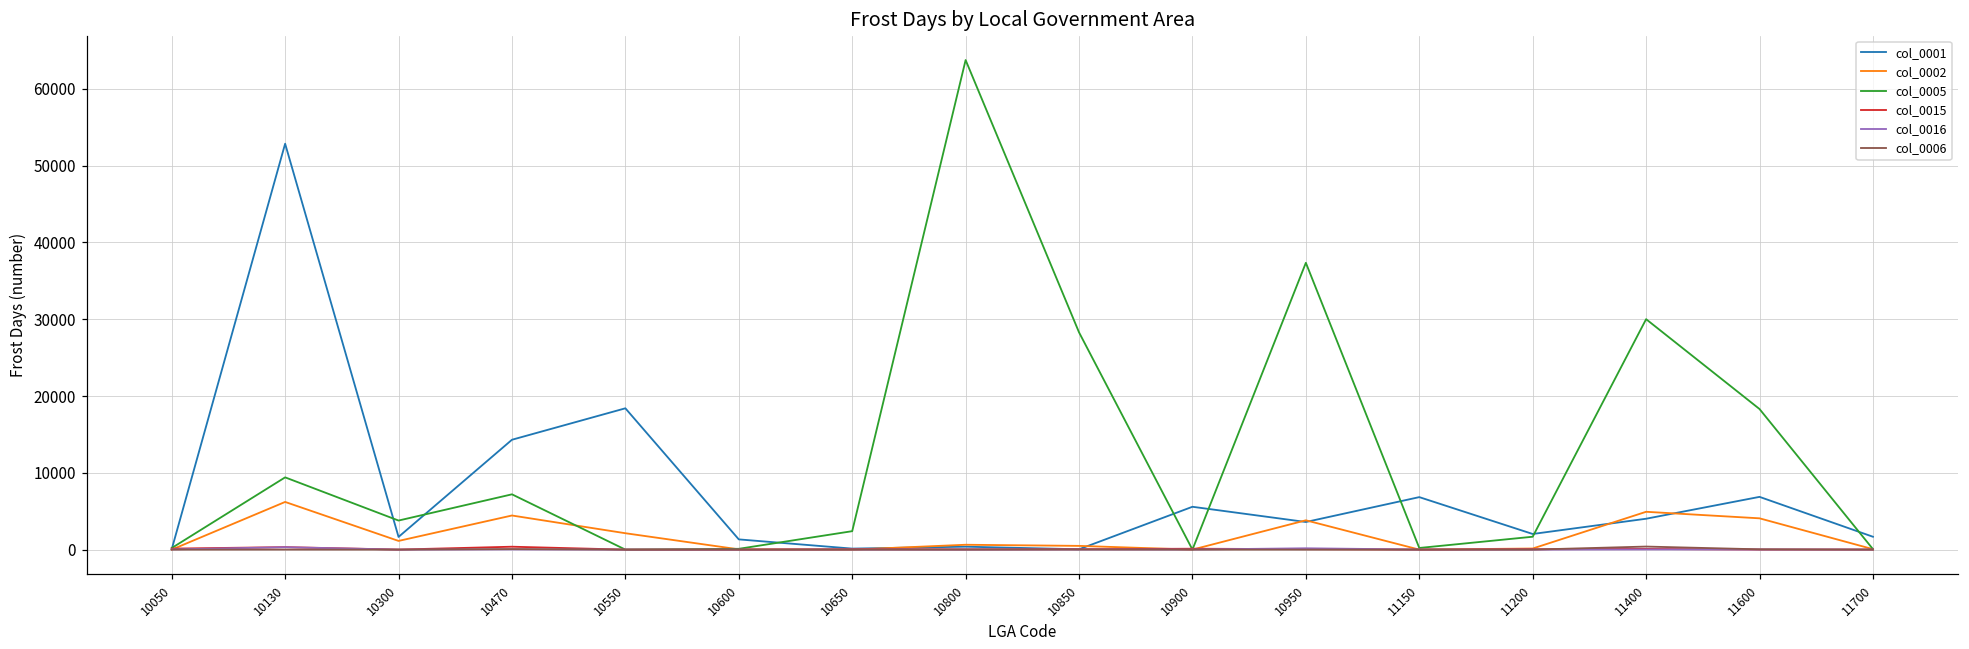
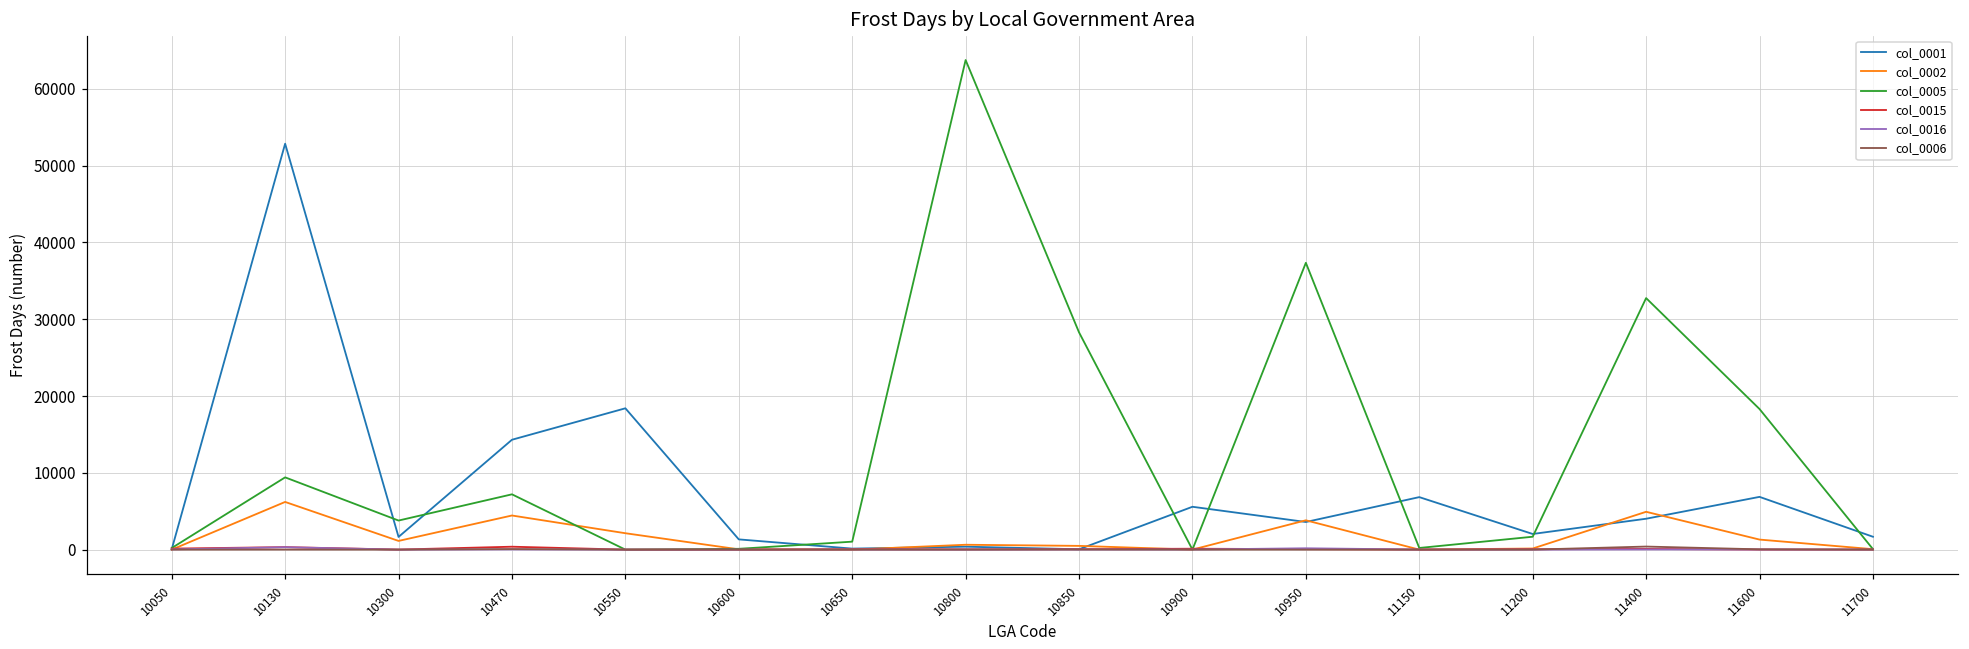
col_0005, 10650: 2000 -> 1000
col_0005, 11400: 30000 -> 33000
col_0002, 11600: 4000 -> 1000
